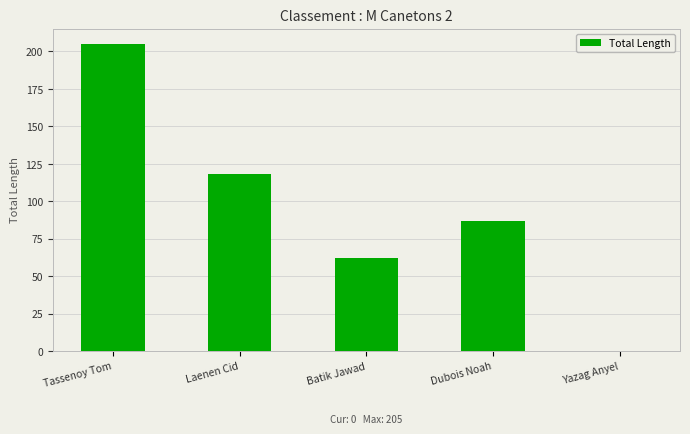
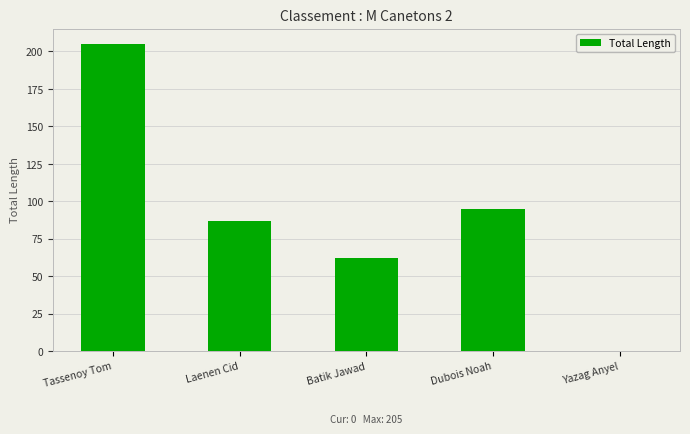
Laenen Cid: 118 -> 87
Dubois Noah: 87 -> 95
